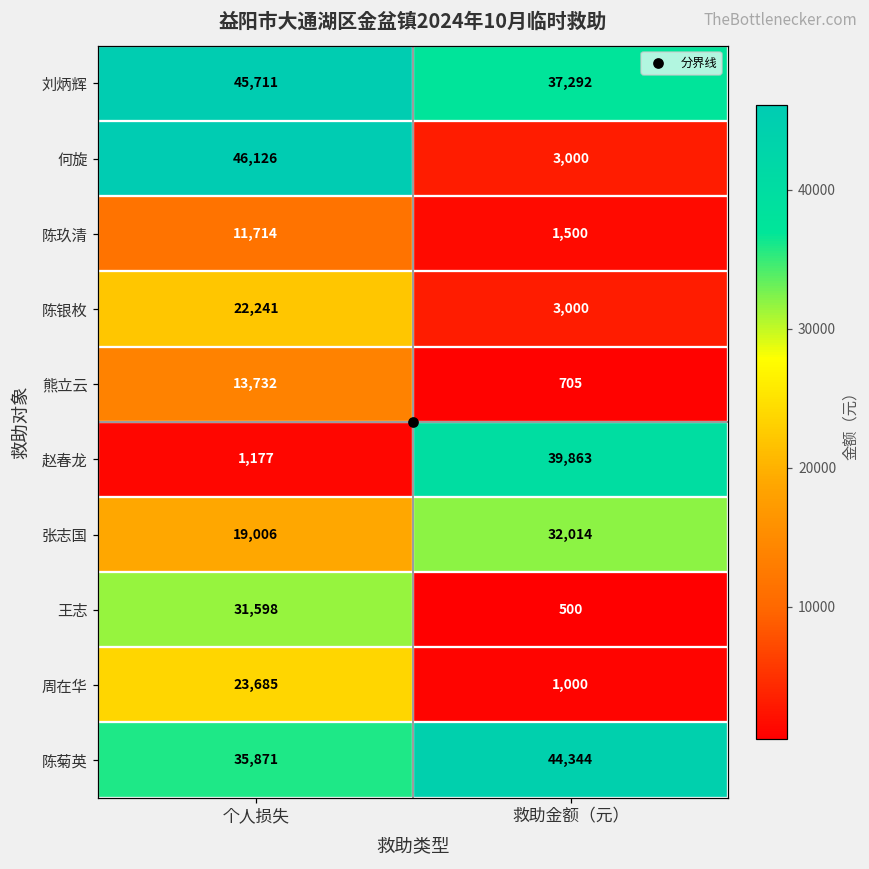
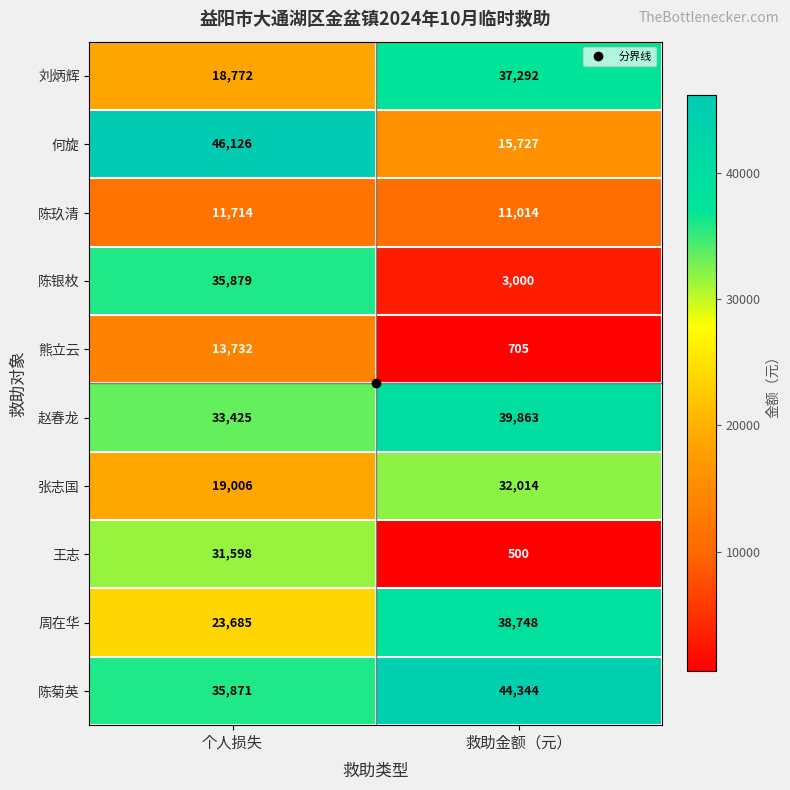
刘炳辉, 个人损失: 45,711 -> 18,772
何旋, 救助金额（元）: 3,000 -> 15,727
陈玖清, 救助金额（元）: 1,500 -> 11,014
陈银枚, 个人损失: 22,241 -> 35,879
赵春龙, 个人损失: 1,177 -> 33,425
周在华, 救助金额（元）: 1,000 -> 38,748
